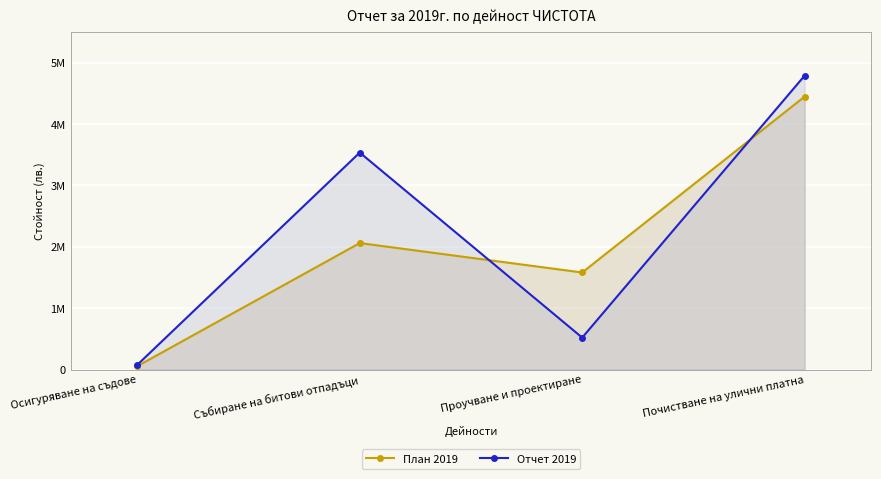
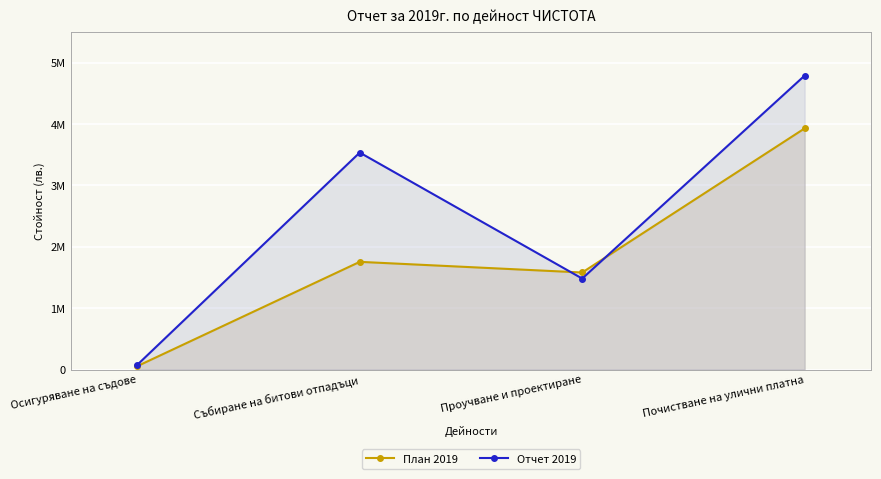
План 2019, Събиране на битови отпадъци: 2100000 -> 1800000
Отчет 2019, Проучване и проектиране: 500000 -> 1500000
План 2019, Почистване на улични платна: 4400000 -> 3900000
